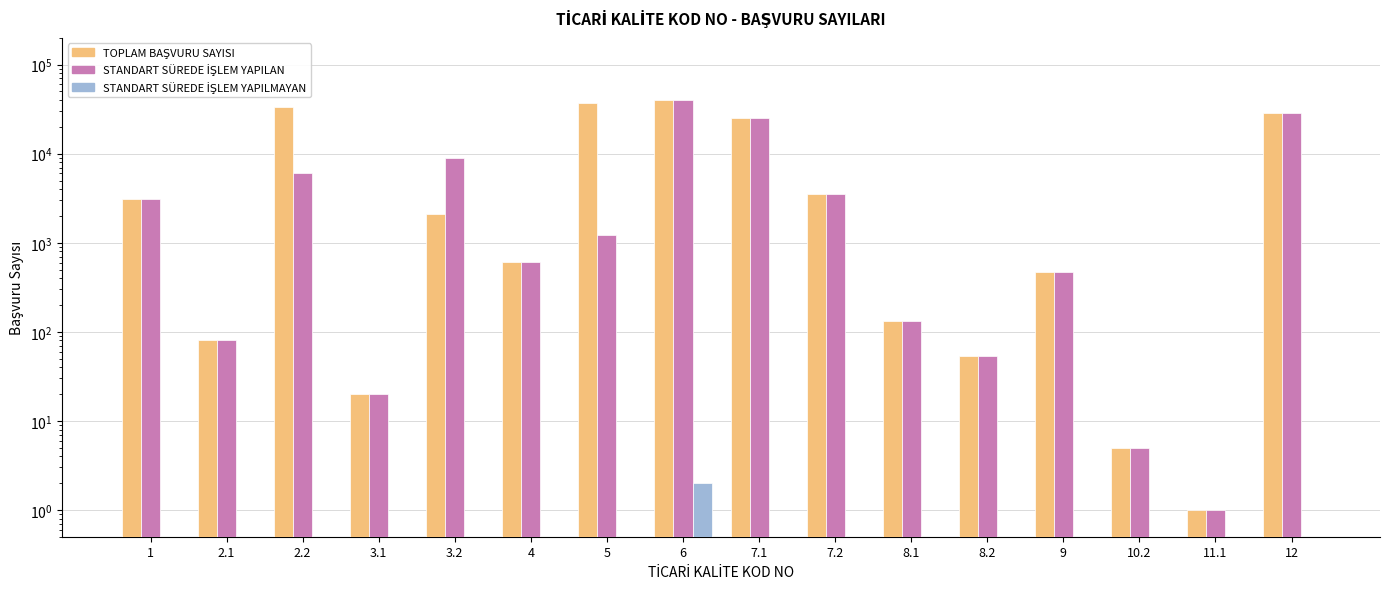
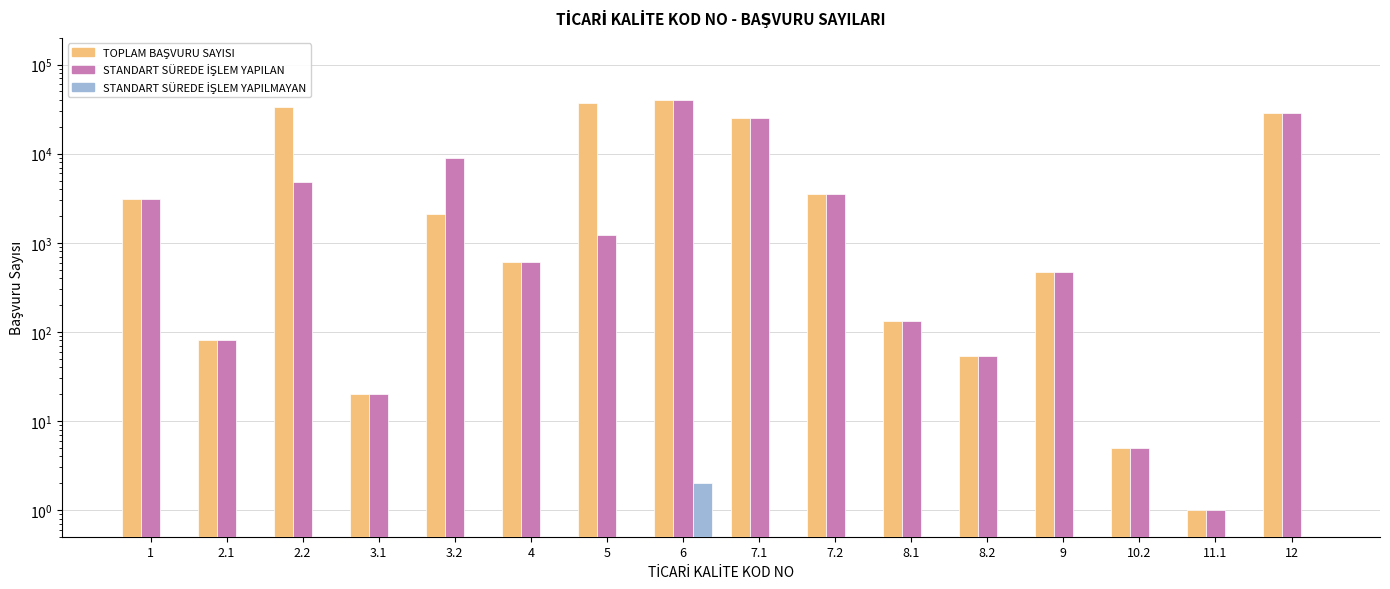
STANDART SÜREDE İŞLEM YAPILAN, 2.2: 6000 -> 5000
